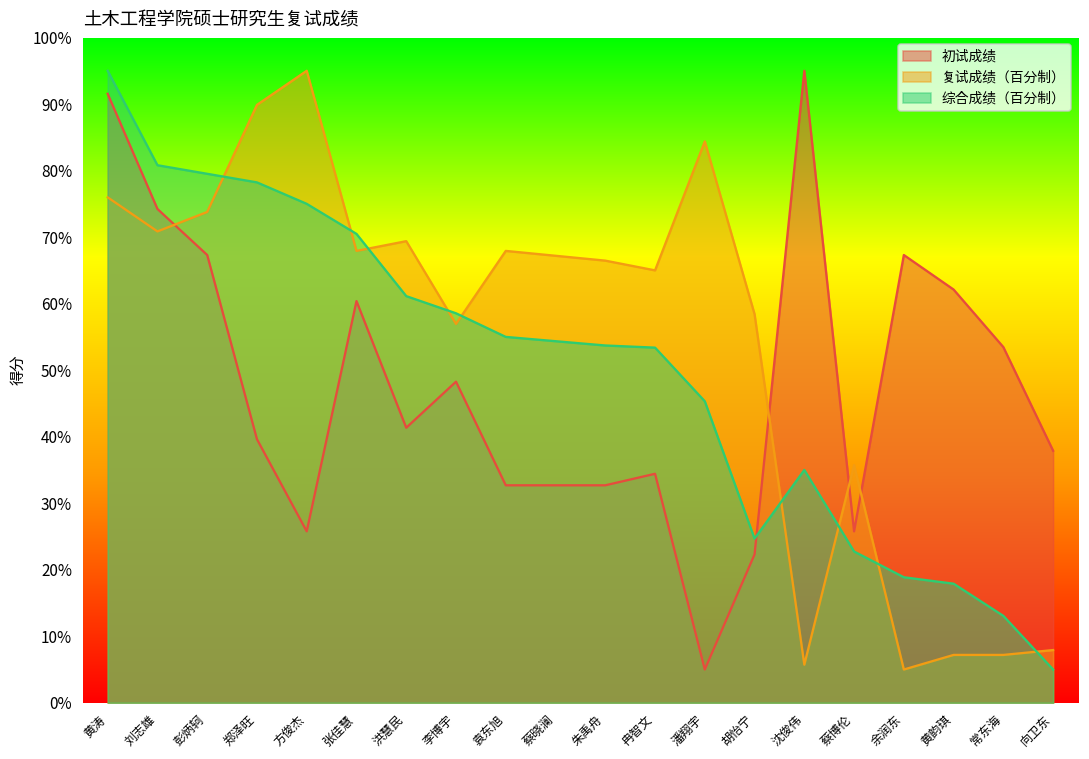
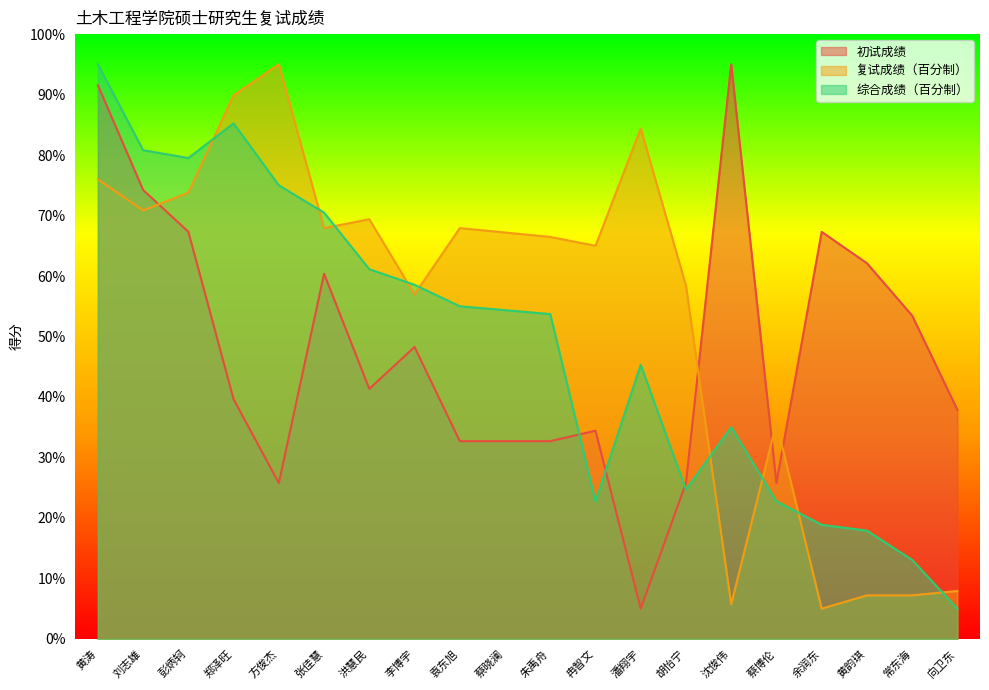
综合成绩（百分制）, 郑泽旺: 78% -> 85%
综合成绩（百分制）, 冉智文: 53% -> 23%
初试成绩, 胡怡宁: 22% -> 26%
